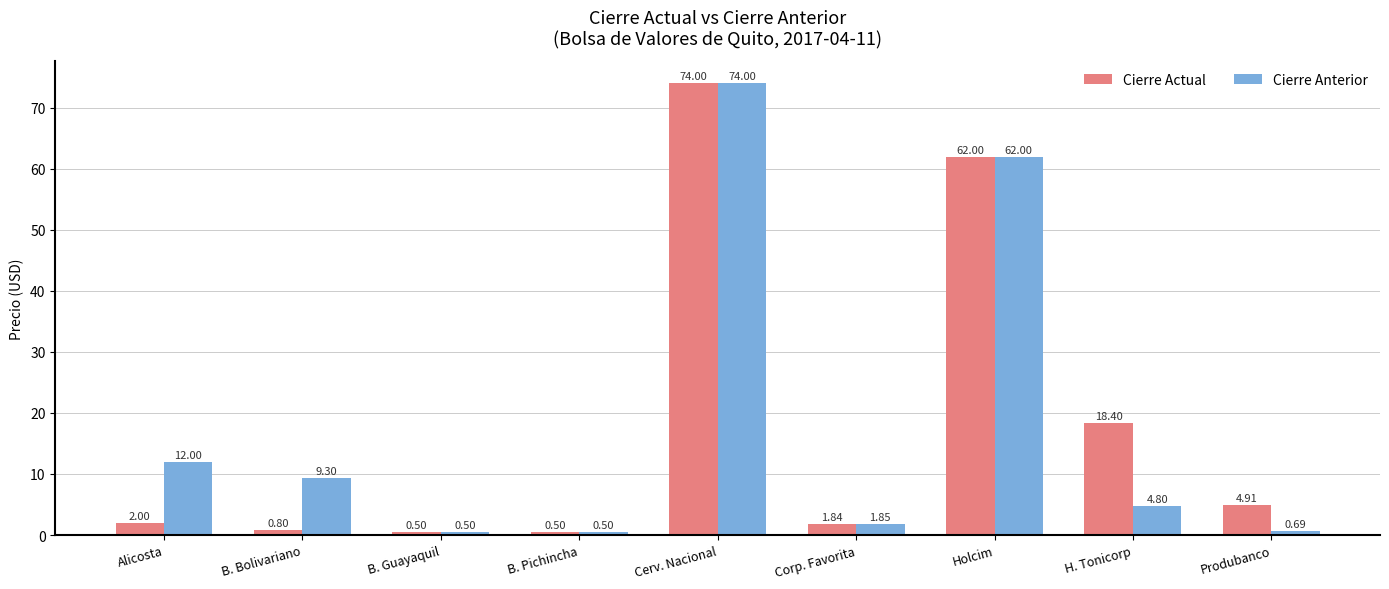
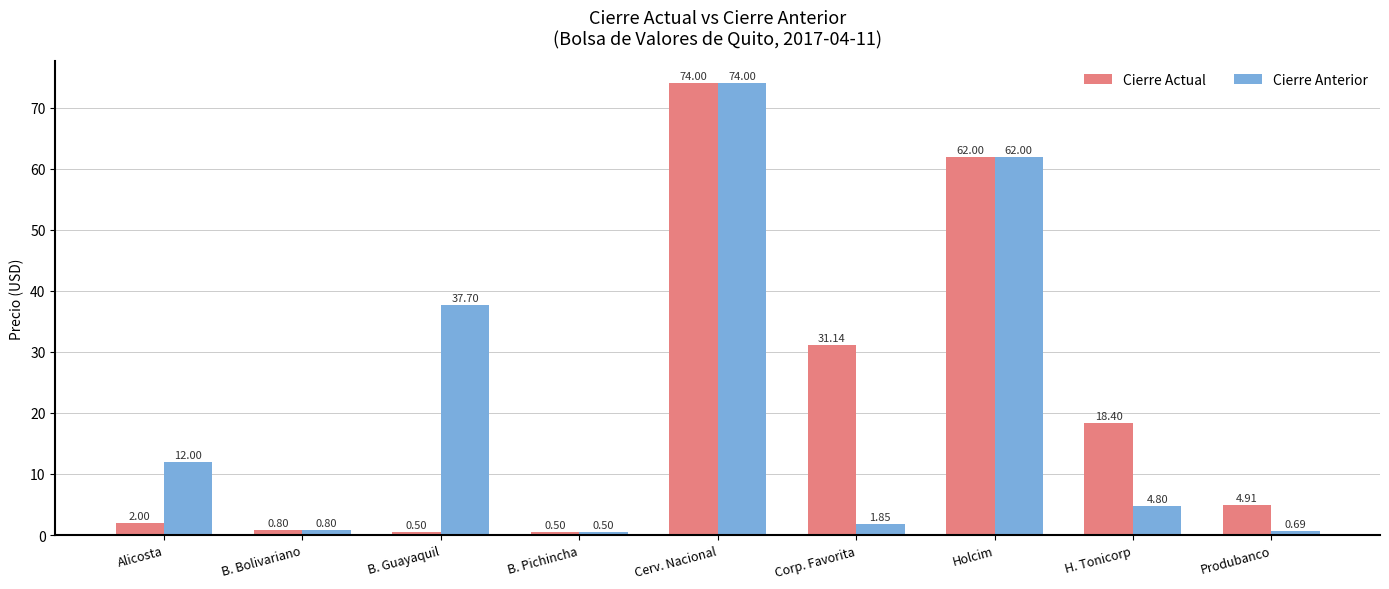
Cierre Anterior, B. Bolivariano: 9.30 -> 0.80
Cierre Anterior, B. Guayaquil: 0.50 -> 37.70
Cierre Actual, Corp. Favorita: 1.84 -> 31.14
